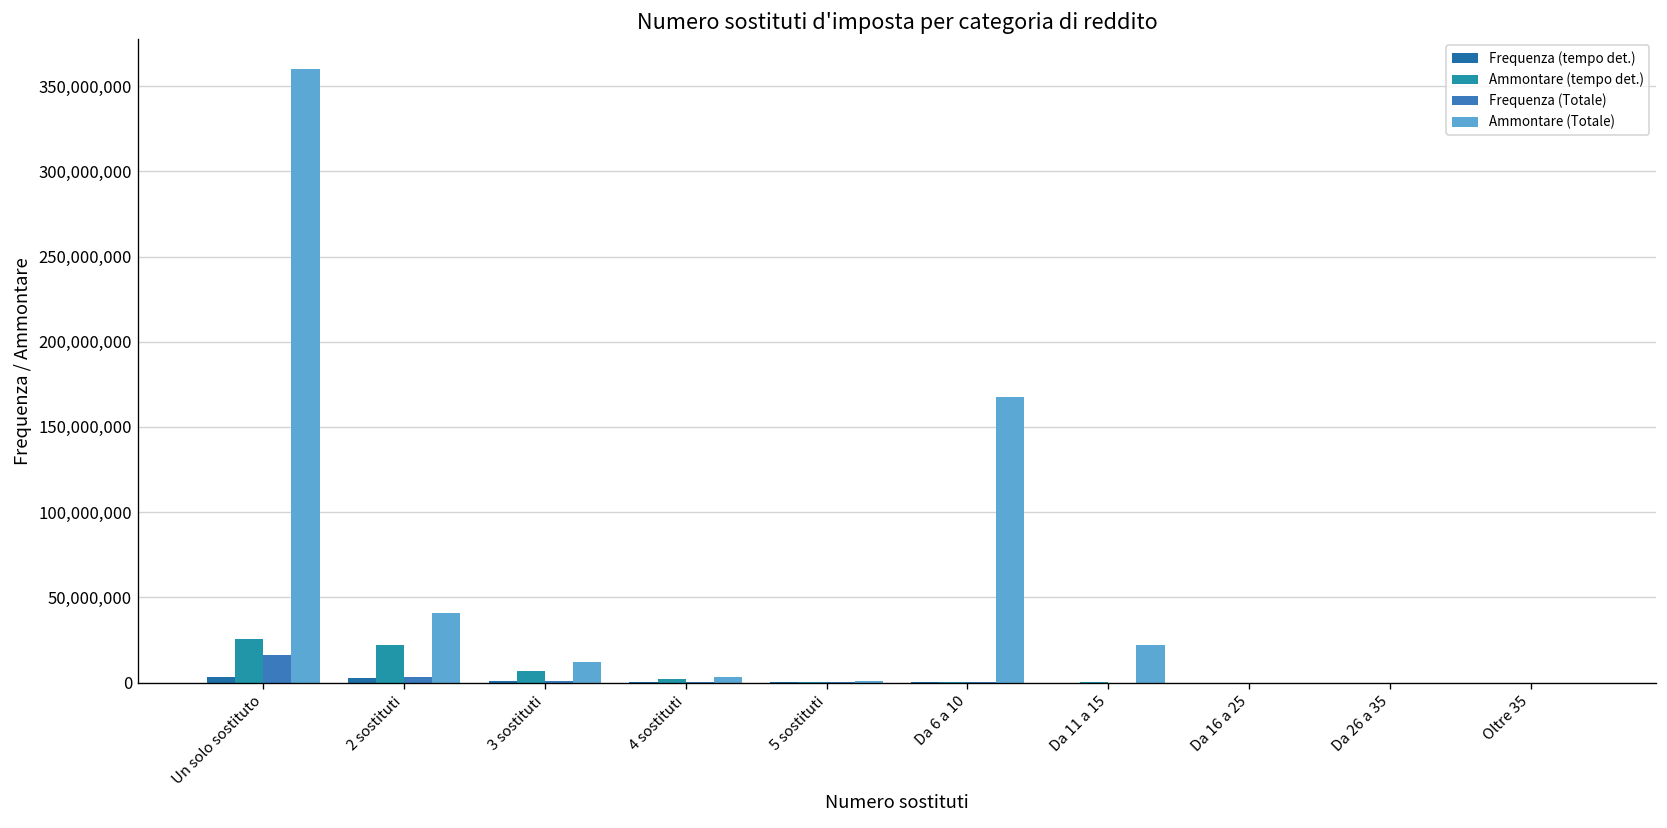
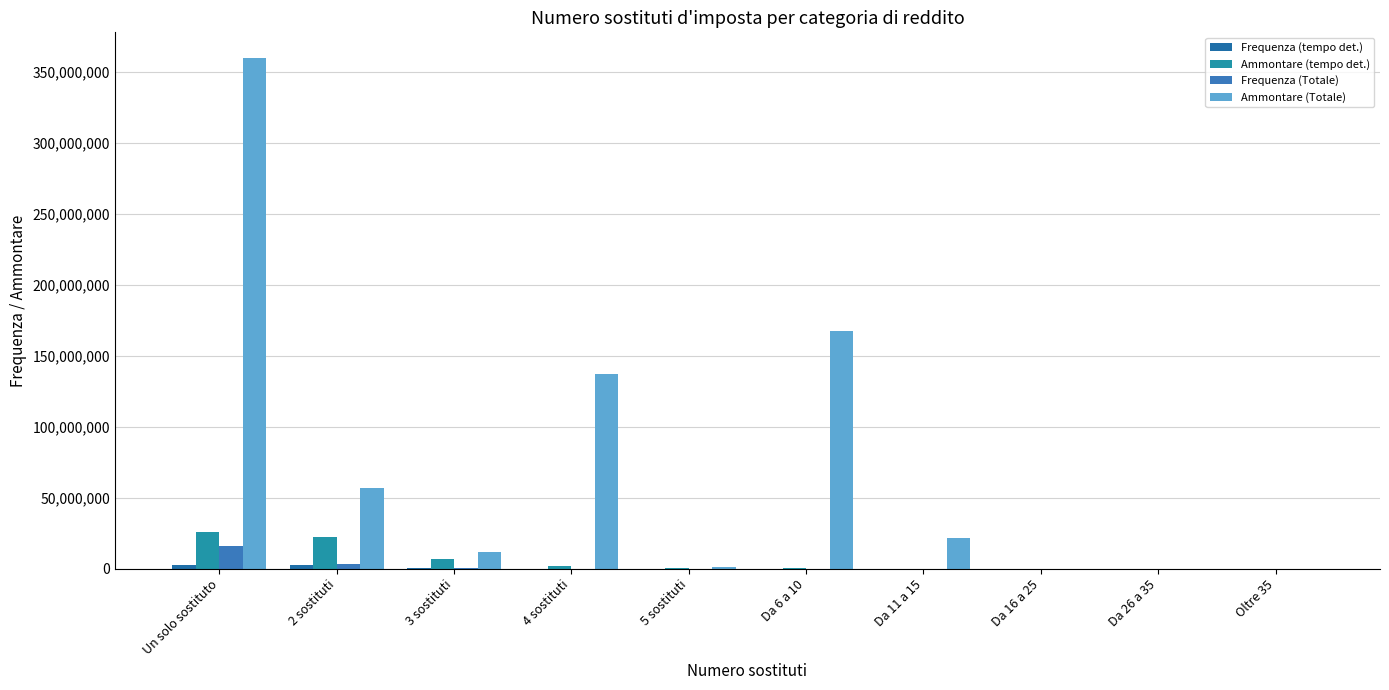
Ammontare (Totale), 2 sostituti: 41,000,000 -> 57,000,000
Ammontare (Totale), 4 sostituti: 3,000,000 -> 137,000,000
